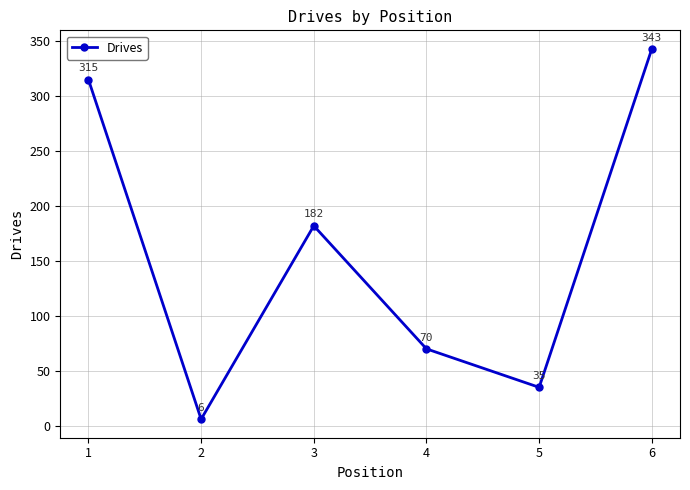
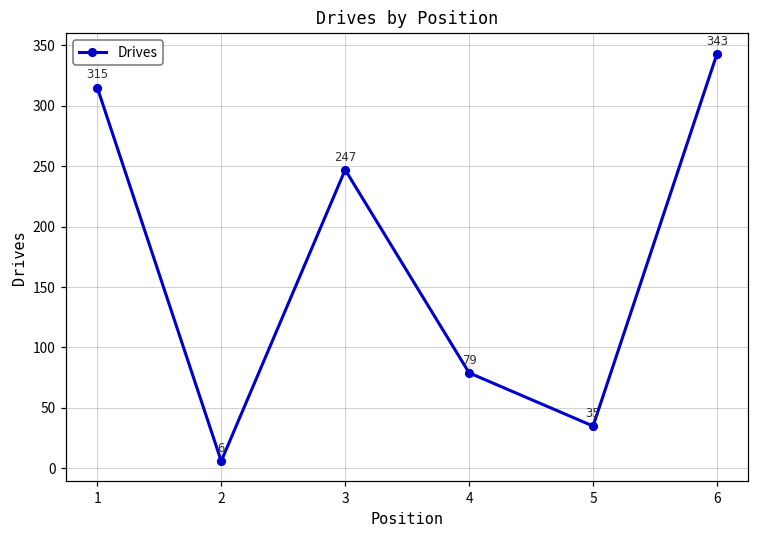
3: 182 -> 247
4: 70 -> 79
